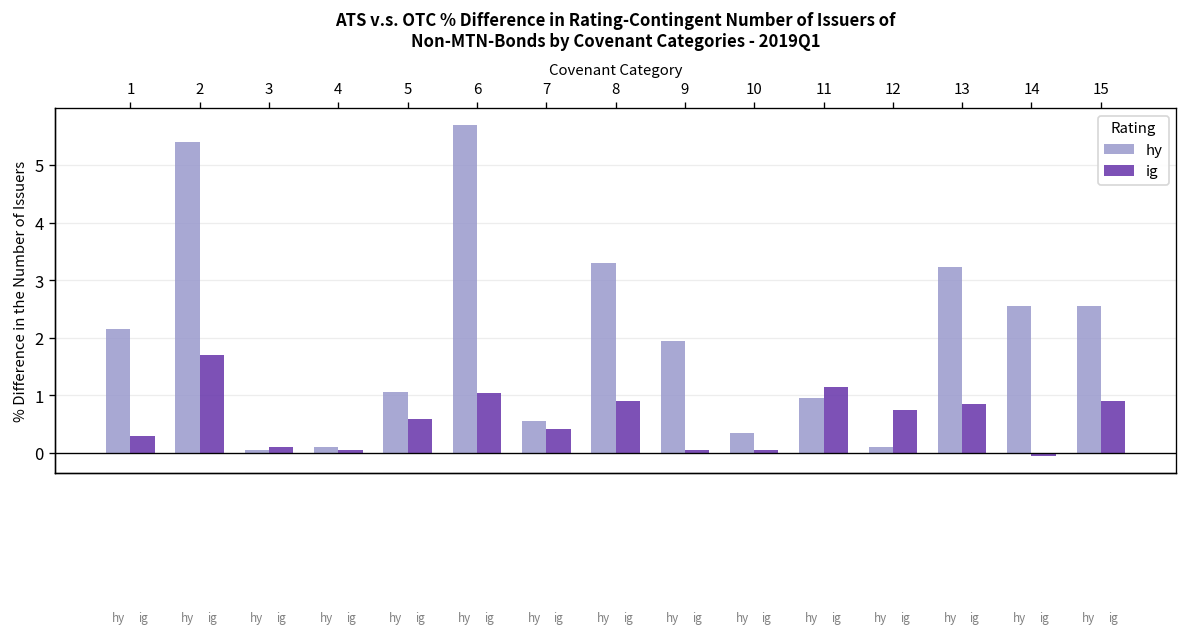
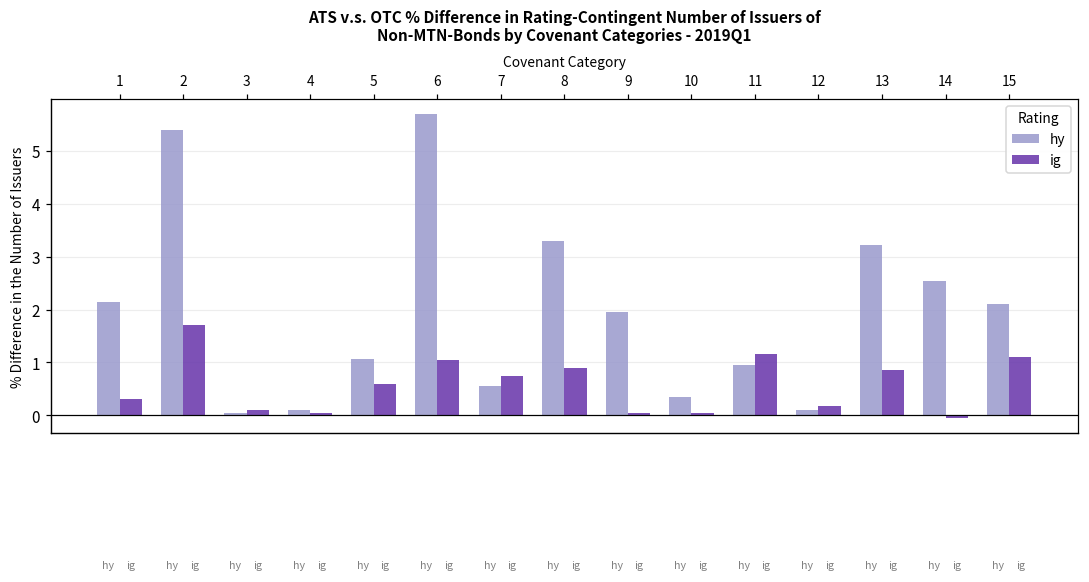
ig, 7: 0.4 -> 0.8
ig, 12: 0.8 -> 0.2
hy, 15: 2.6 -> 2.1
ig, 15: 0.9 -> 1.1
